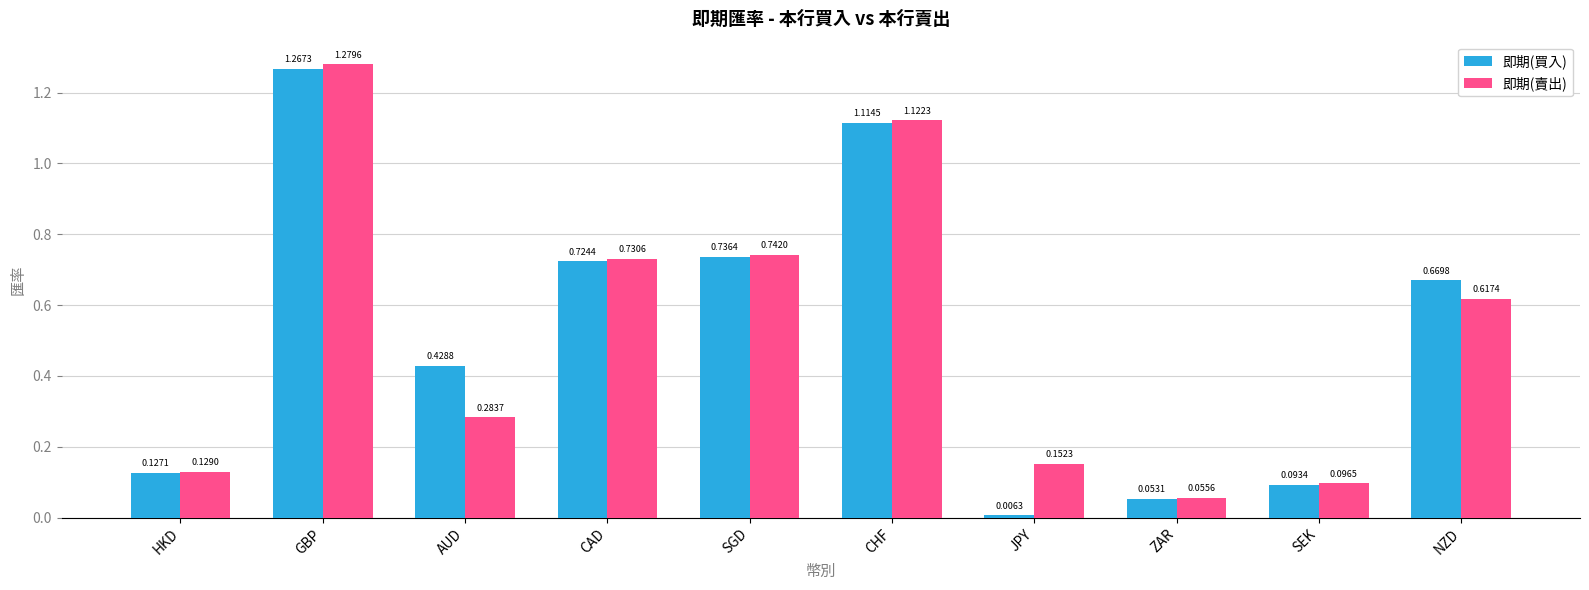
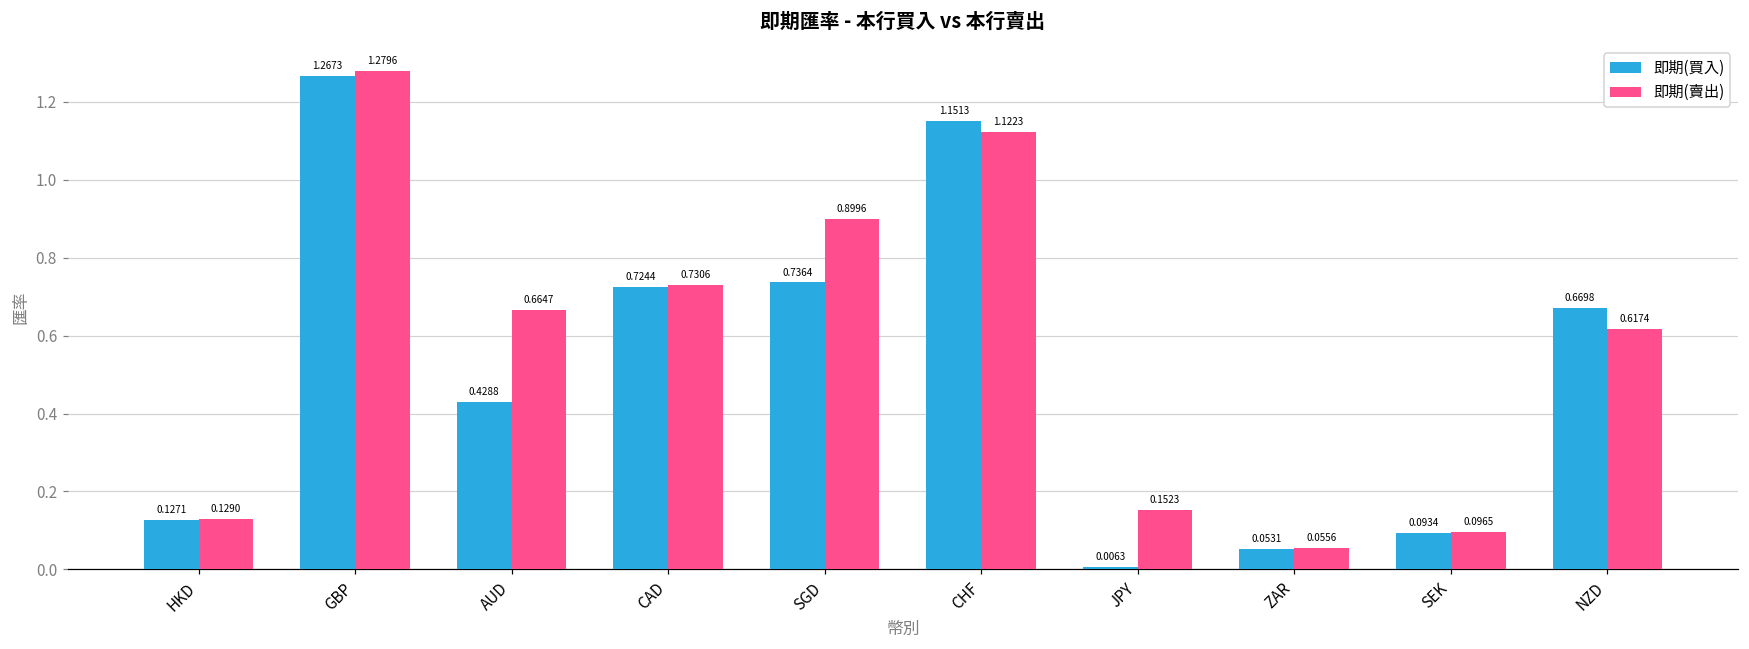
即期(賣出), AUD: 0.2837 -> 0.6647
即期(賣出), SGD: 0.7420 -> 0.8996
即期(買入), CHF: 1.1145 -> 1.1513
